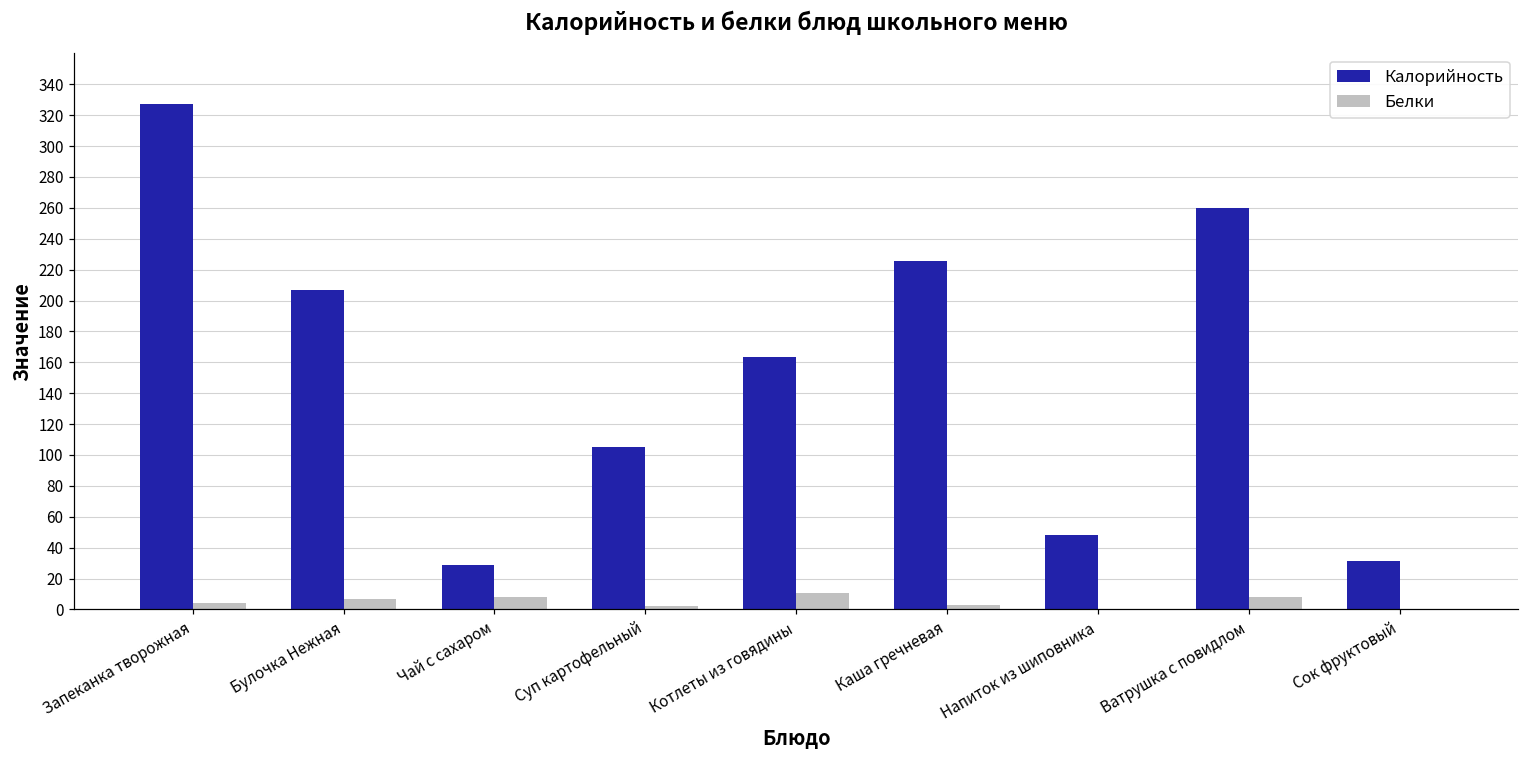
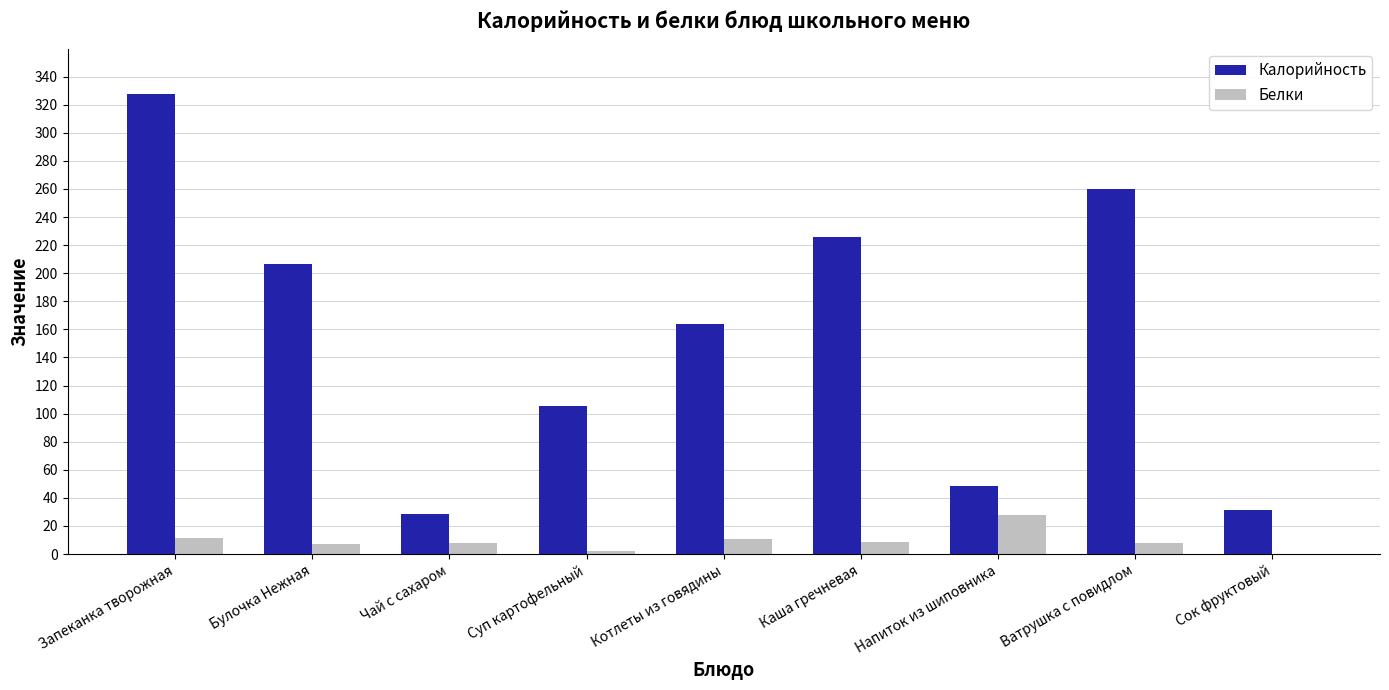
Белки, Запеканка творожная: 4 -> 11
Белки, Каша гречневая: 3 -> 9
Белки, Напиток из шиповника: 0 -> 28
